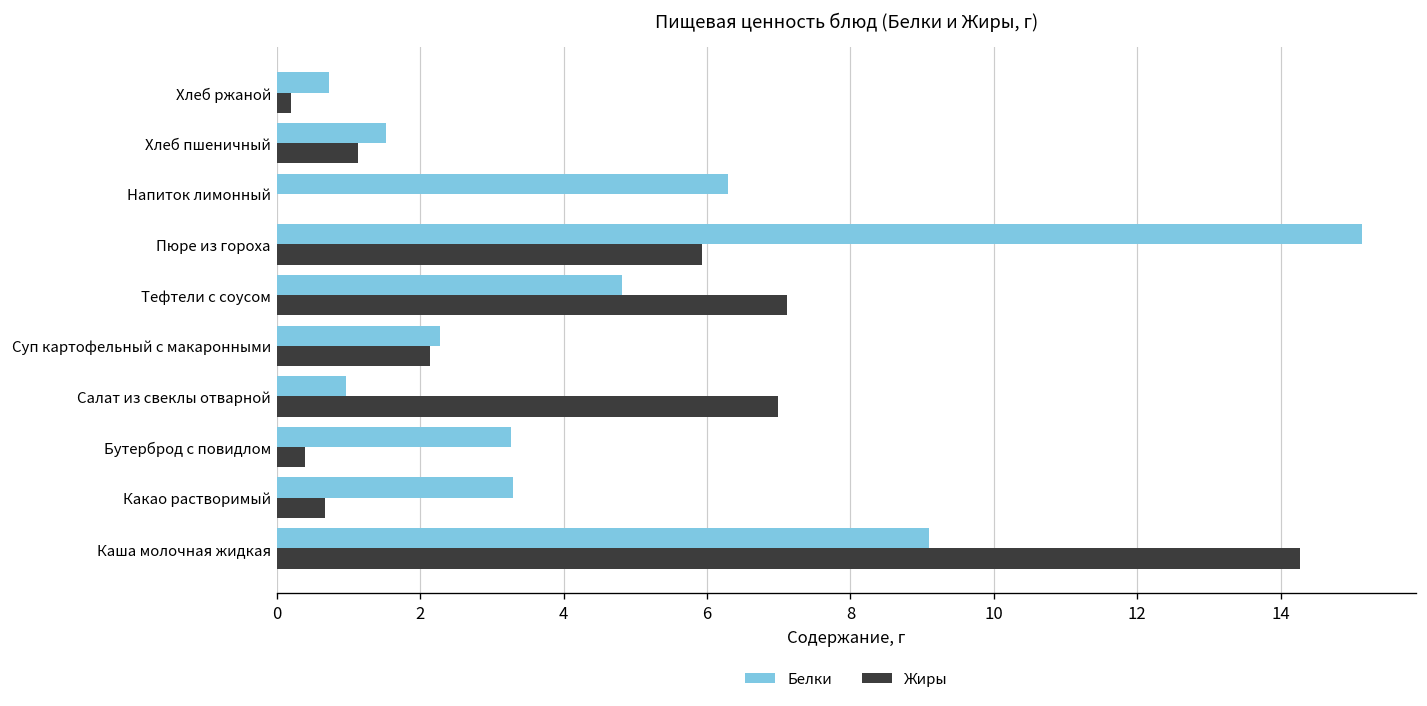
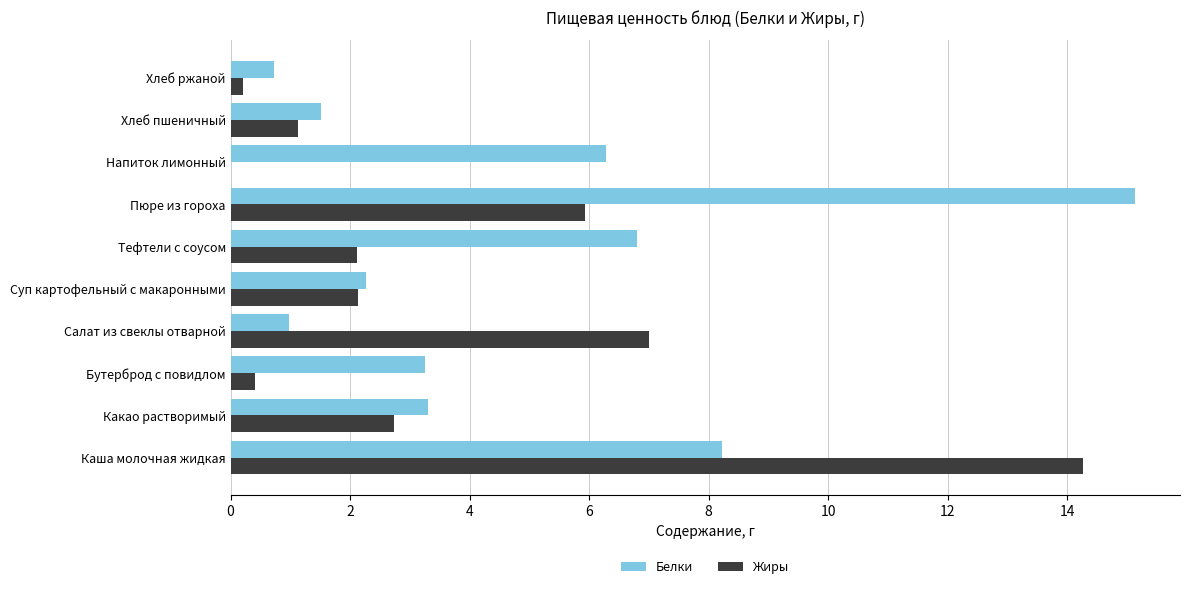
Белки, Тефтели с соусом: 4.8 -> 6.8
Жиры, Тефтели с соусом: 7.1 -> 2.1
Жиры, Какао растворимый: 0.7 -> 2.7
Белки, Каша молочная жидкая: 9.1 -> 8.2
